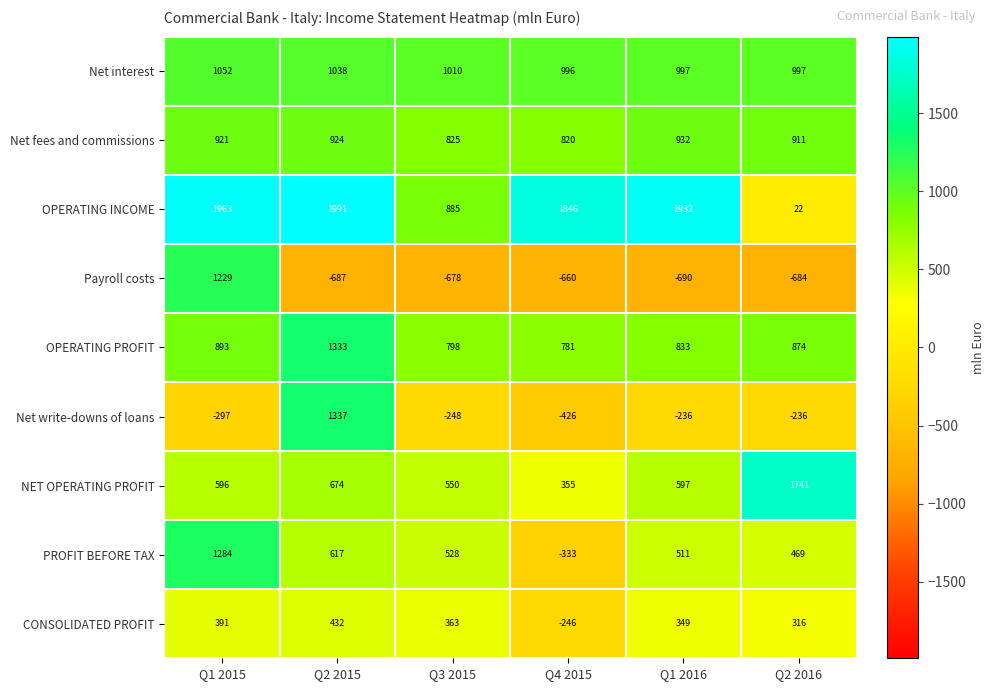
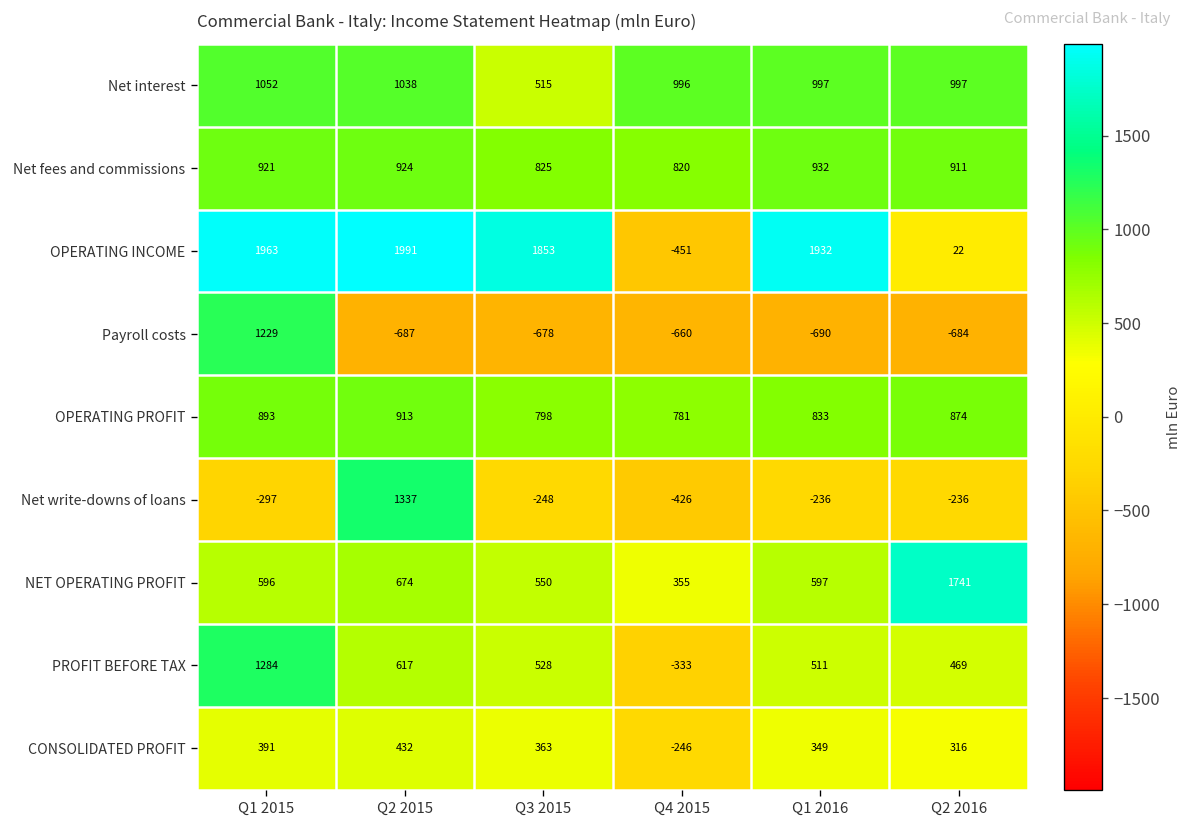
Net interest, Q3 2015: 1010 -> 515
OPERATING INCOME, Q3 2015: 885 -> 1853
OPERATING INCOME, Q4 2015: 1846 -> -451
OPERATING PROFIT, Q2 2015: 1333 -> 913
